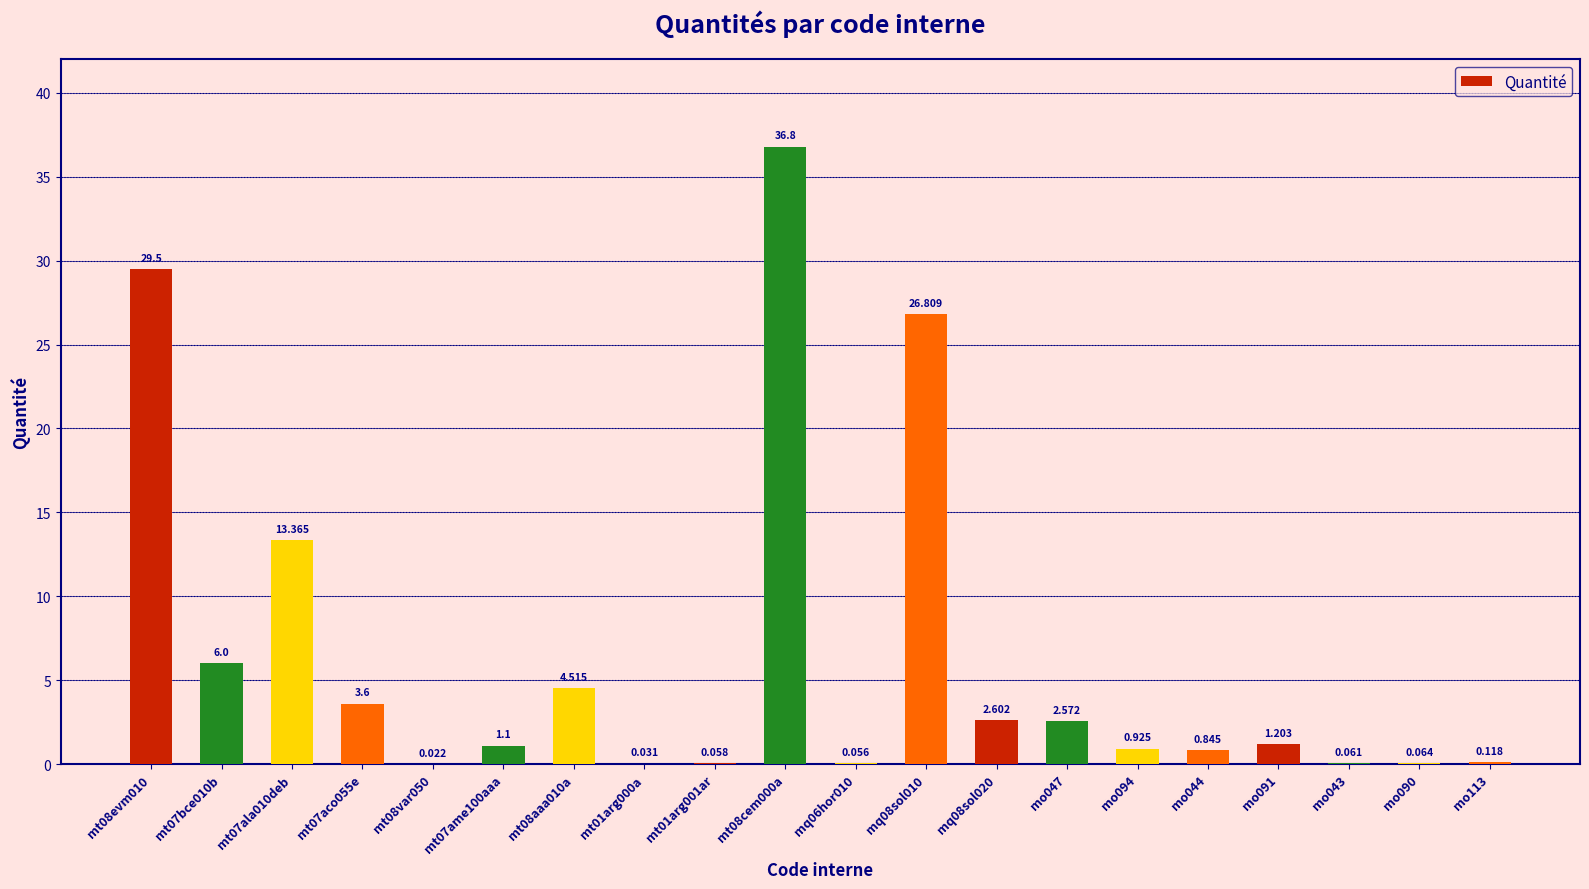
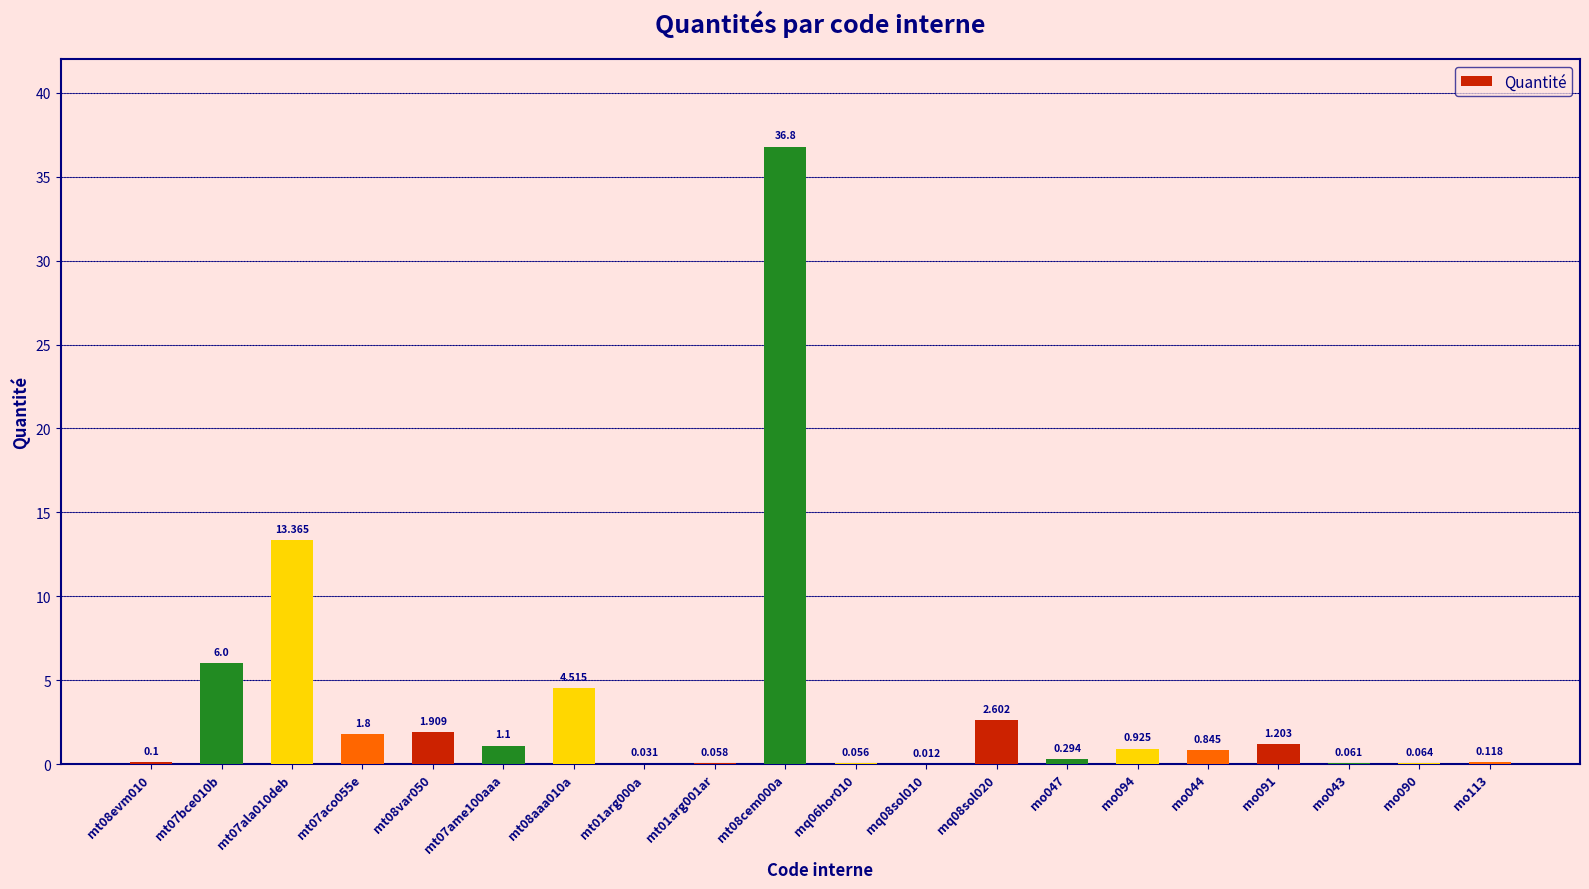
mt08evm010: 29.5 -> 0.1
mt07aco055e: 3.6 -> 1.8
mt08var050: 0.022 -> 1.909
mq08sol010: 26.809 -> 0.012
mo047: 2.572 -> 0.294
